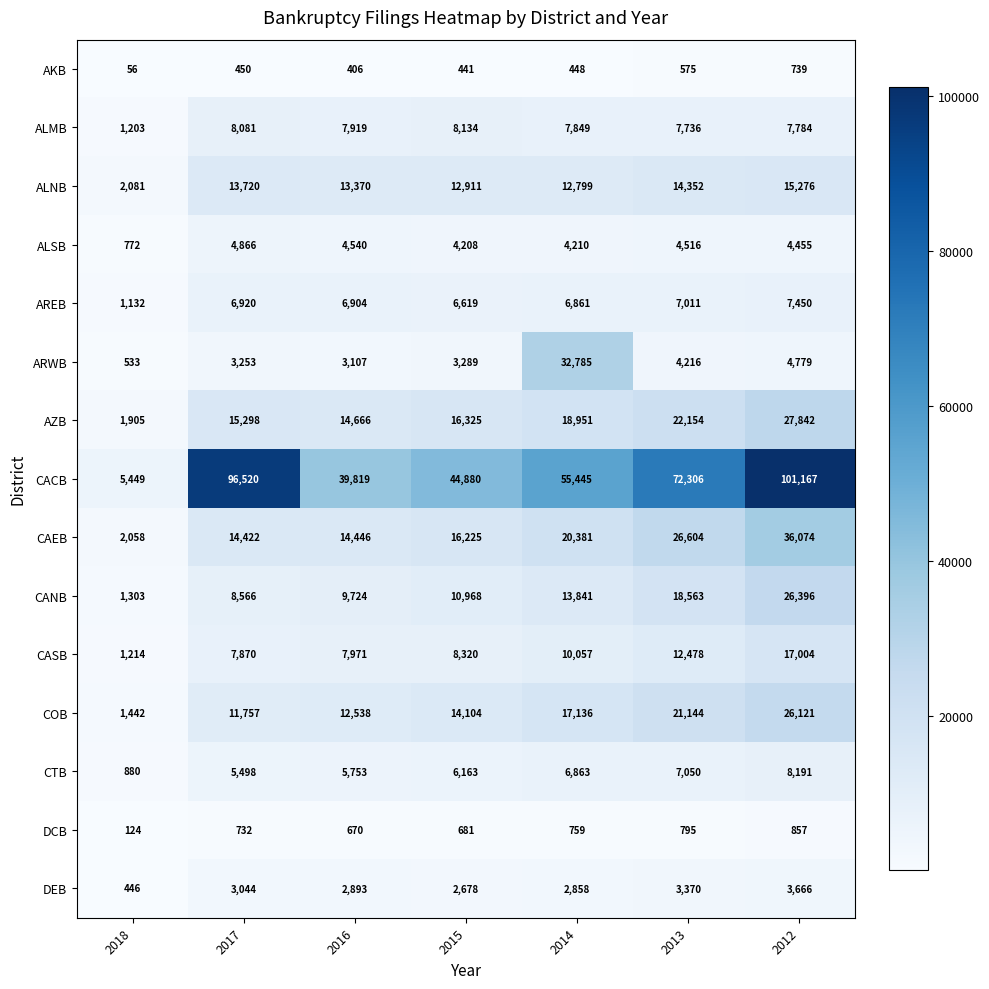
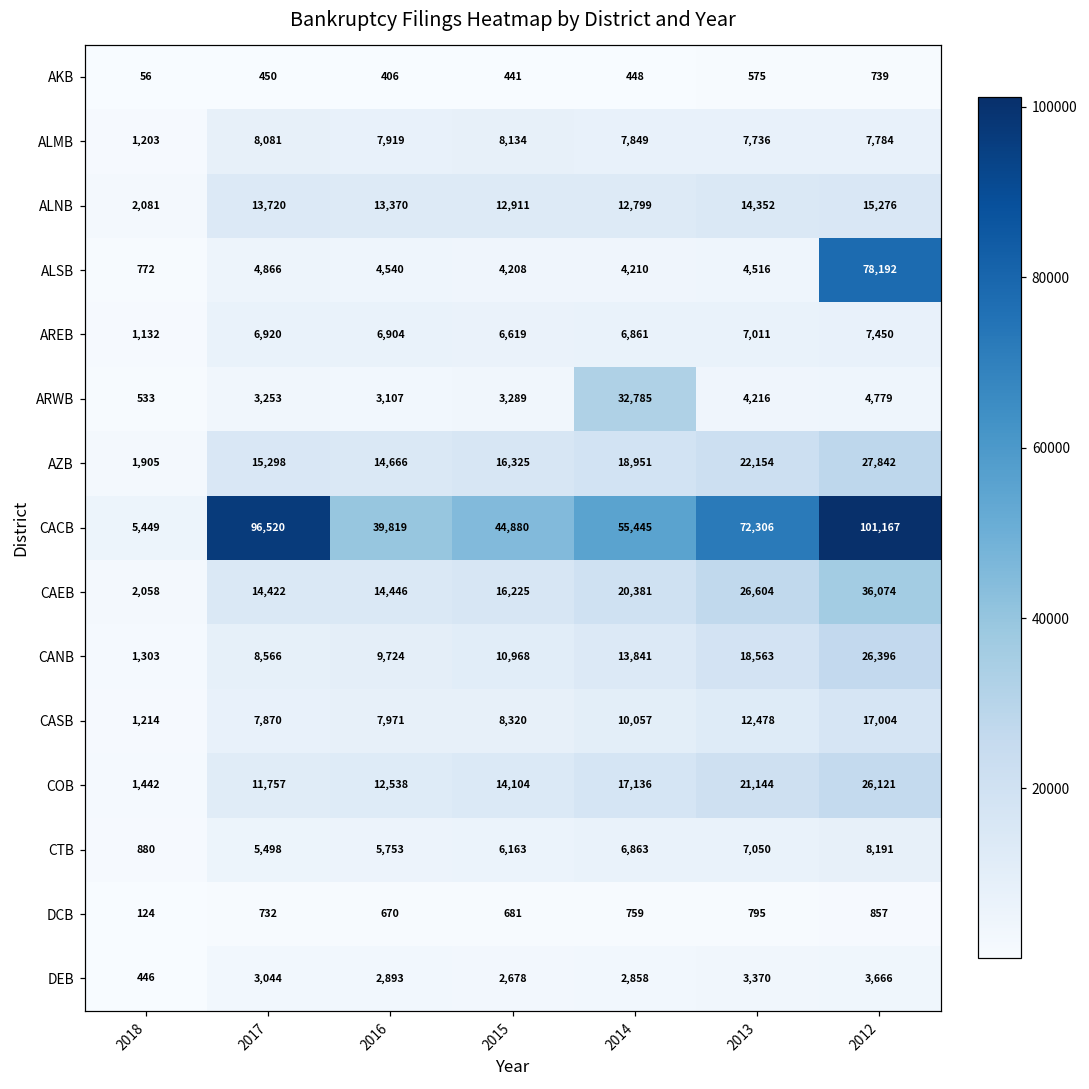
ALSB, 2012: 4,455 -> 78,192
